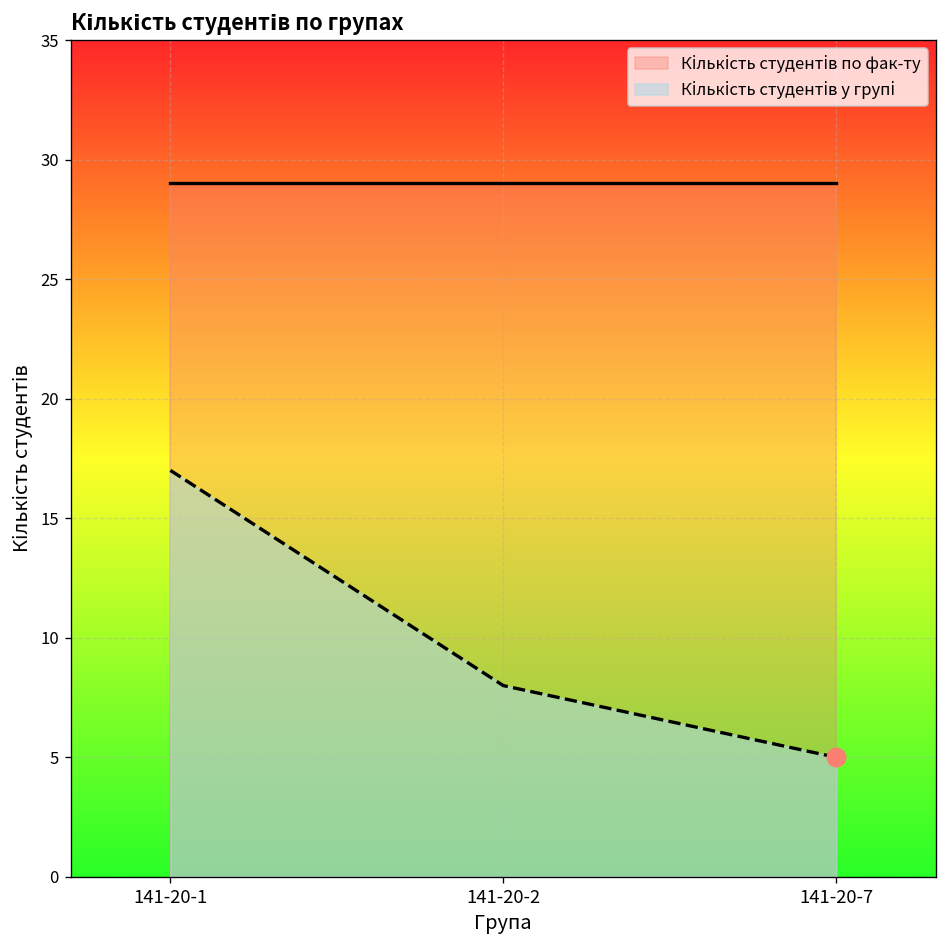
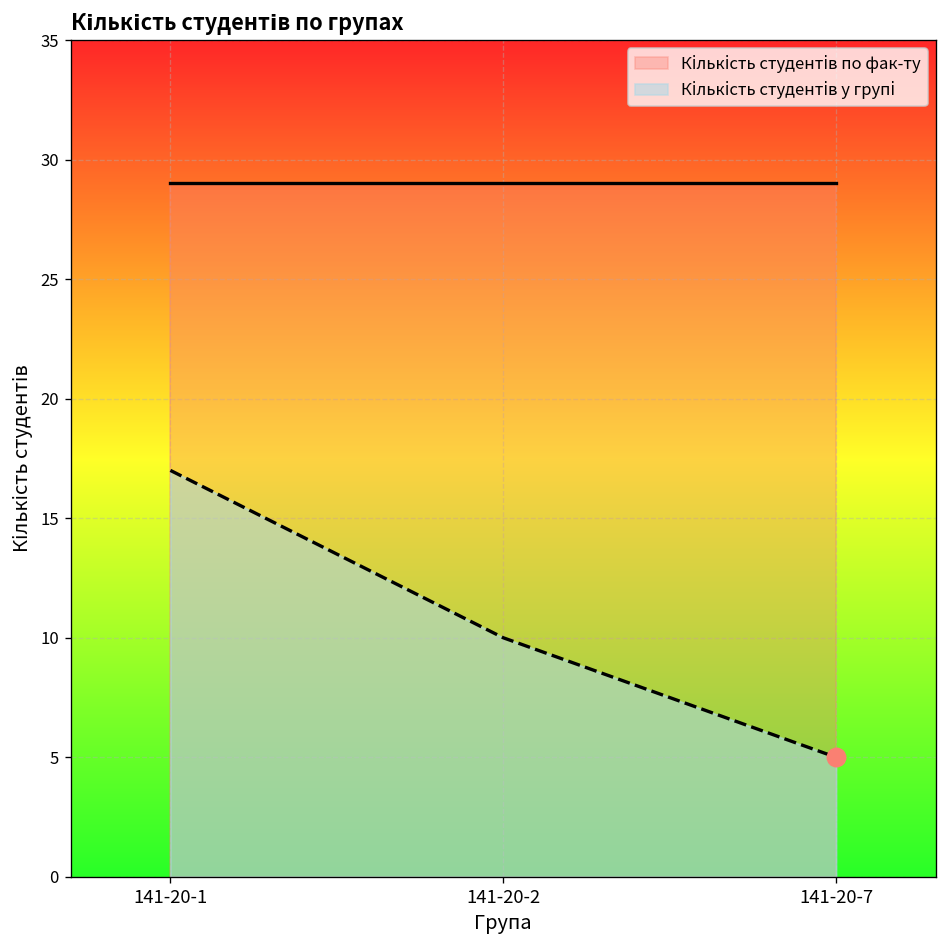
Кількість студентів у групі, 141-20-2: 8 -> 10
